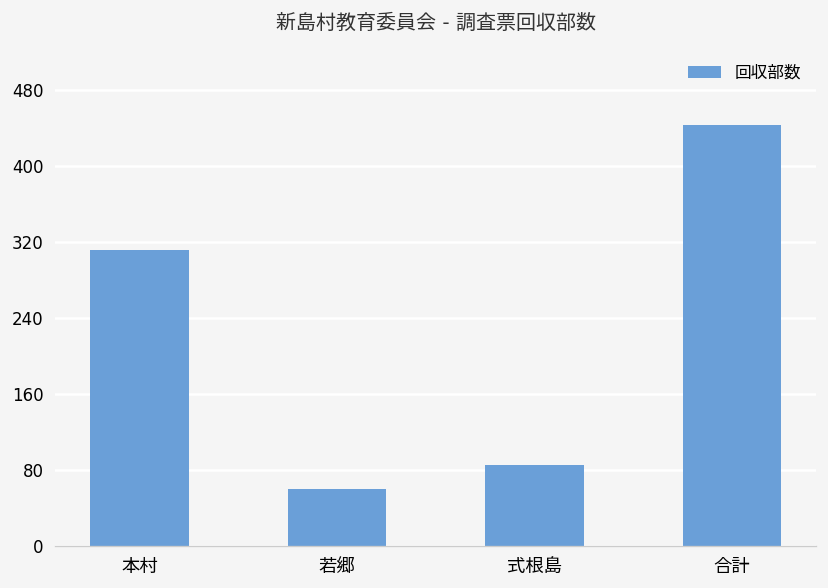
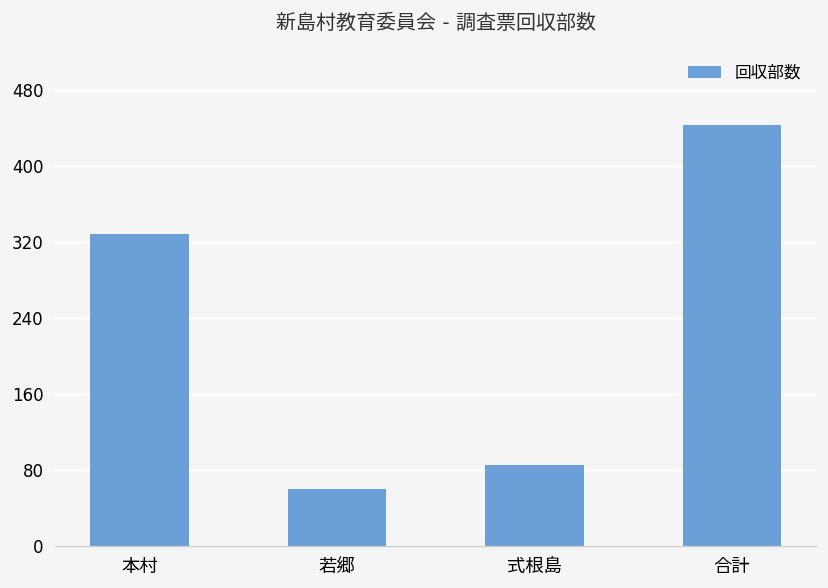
本村: 310 -> 330
